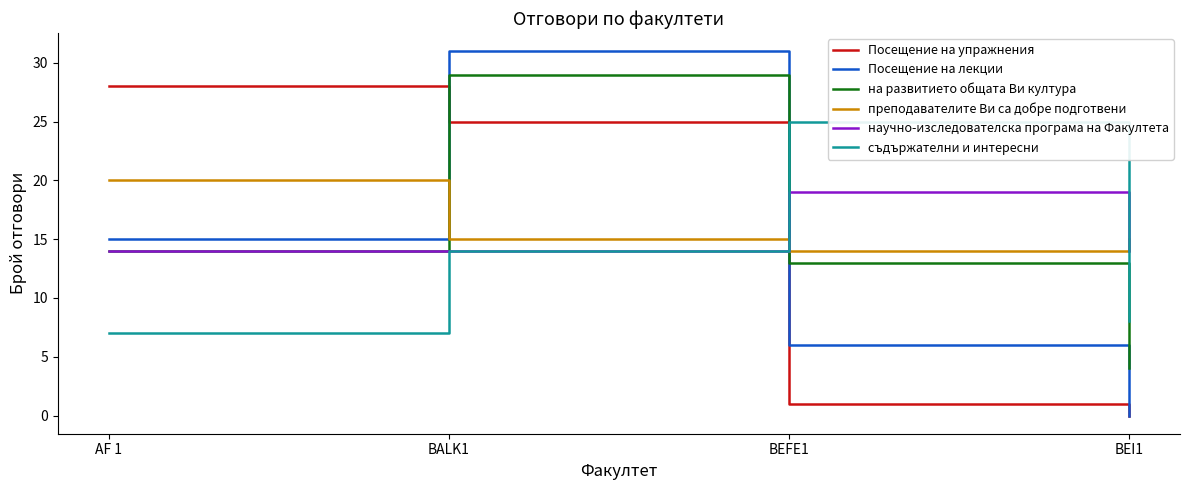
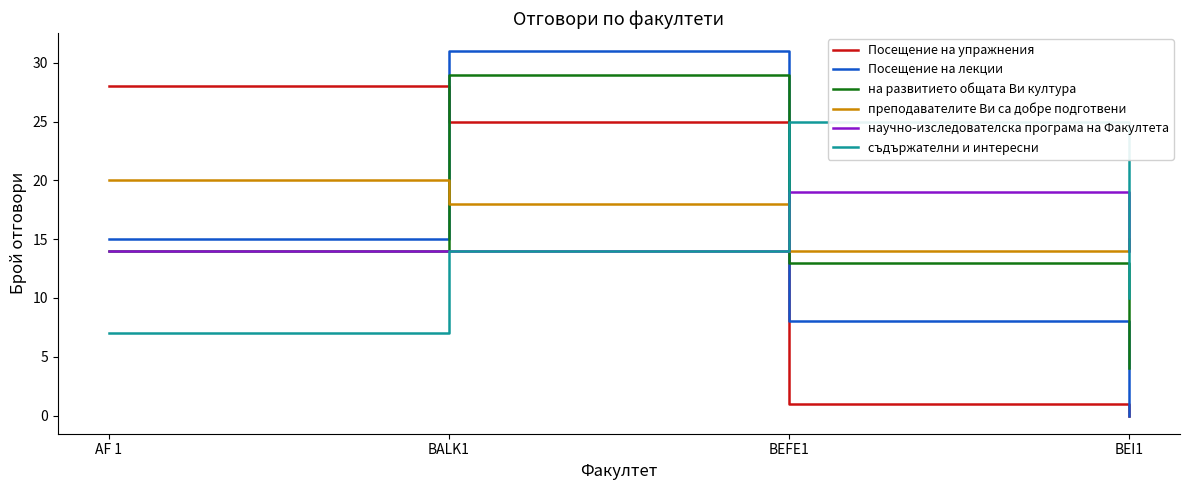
преподавателите Ви са добре подготвени, BALK1: 15 -> 18
Посещение на лекции, BEFE1: 6 -> 8
съдържателни и интересни, BEI1: 8 -> 10
